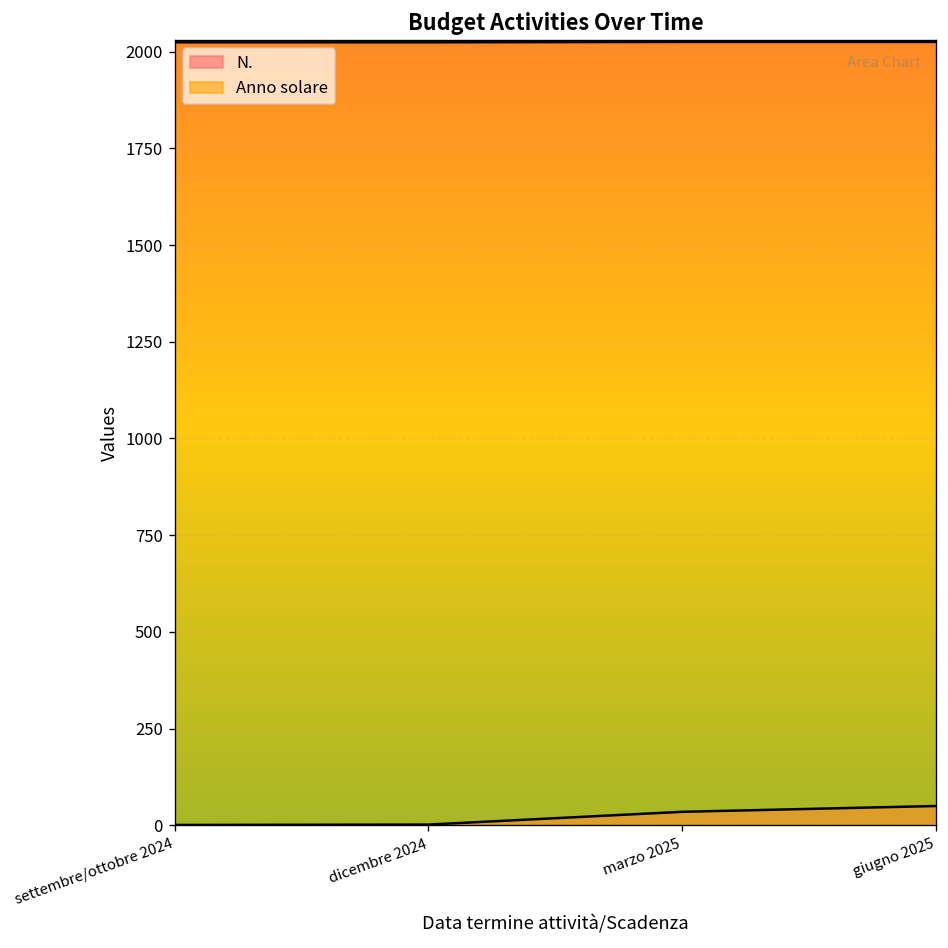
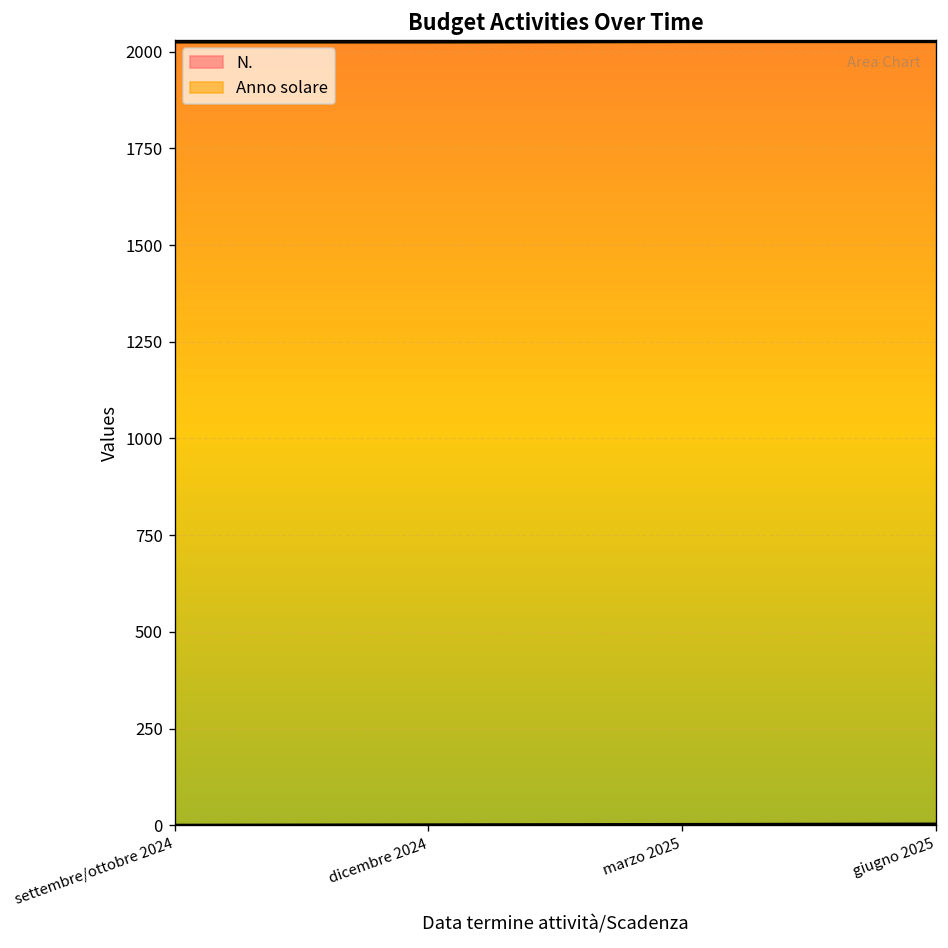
N., marzo 2025: 40 -> 0
N., giugno 2025: 50 -> 0
